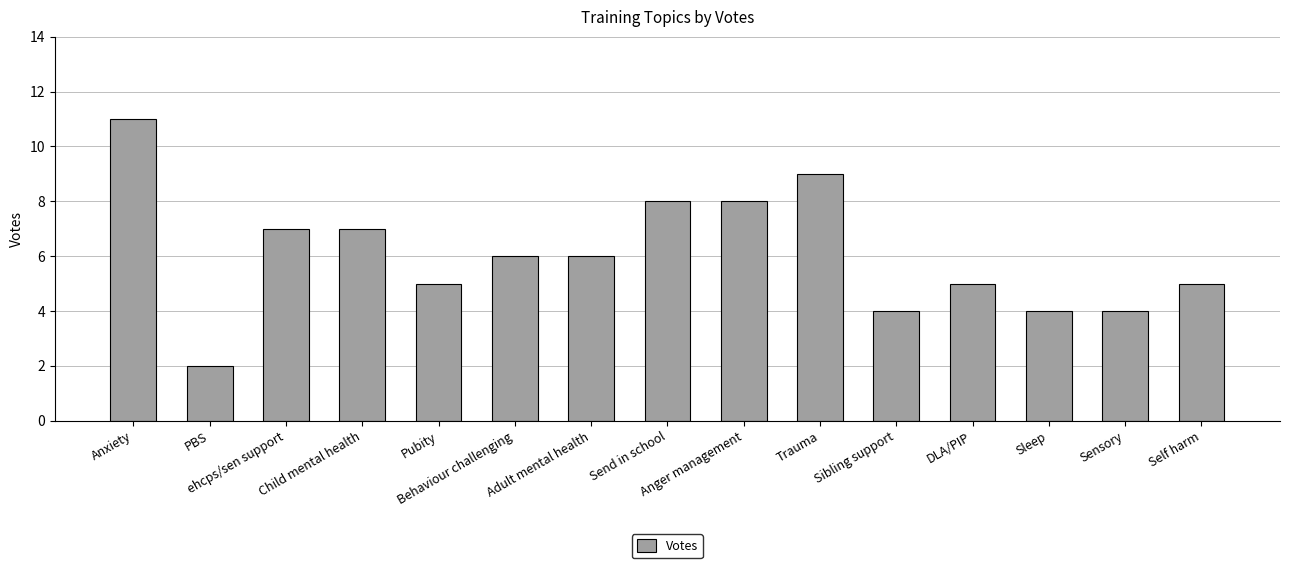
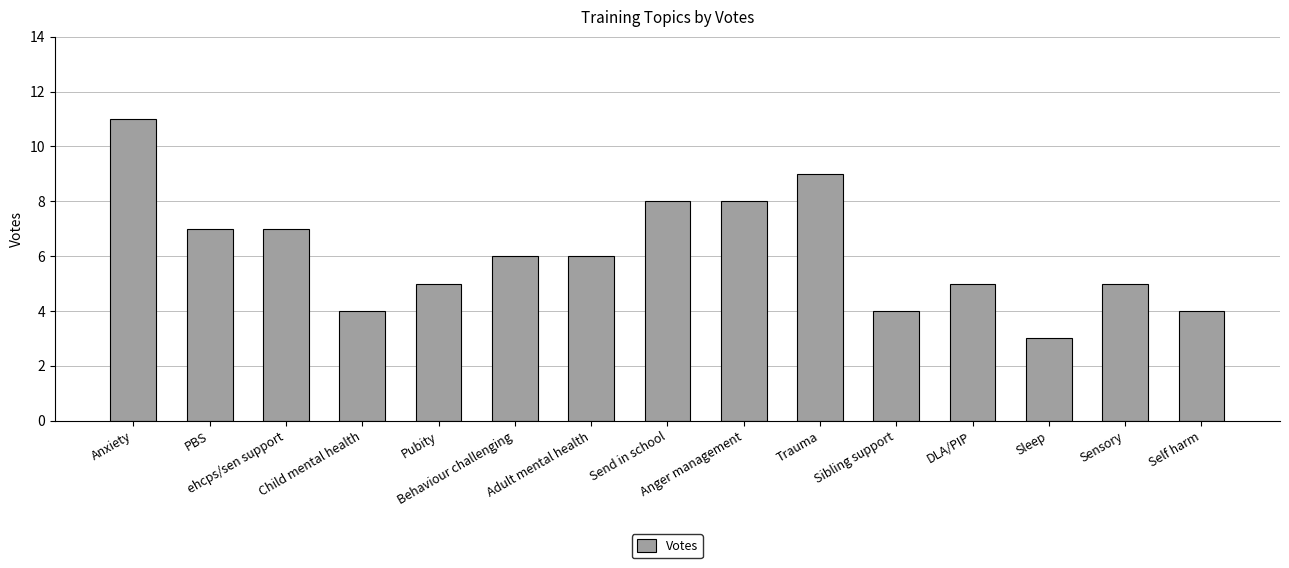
PBS: 2 -> 7
Child mental health: 7 -> 4
Sleep: 4 -> 3
Sensory: 4 -> 5
Self harm: 5 -> 4
